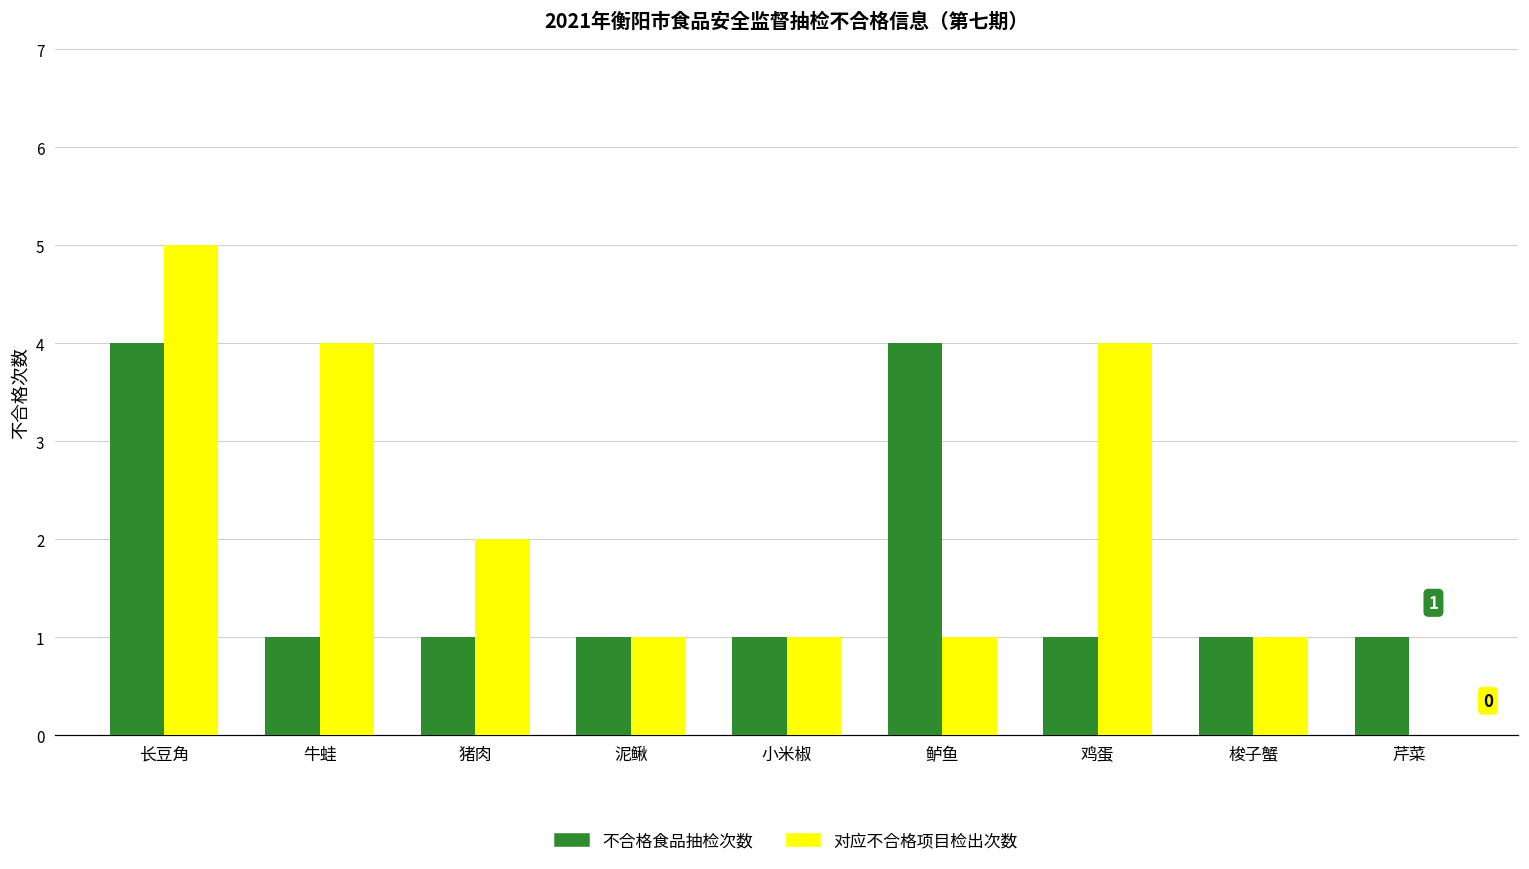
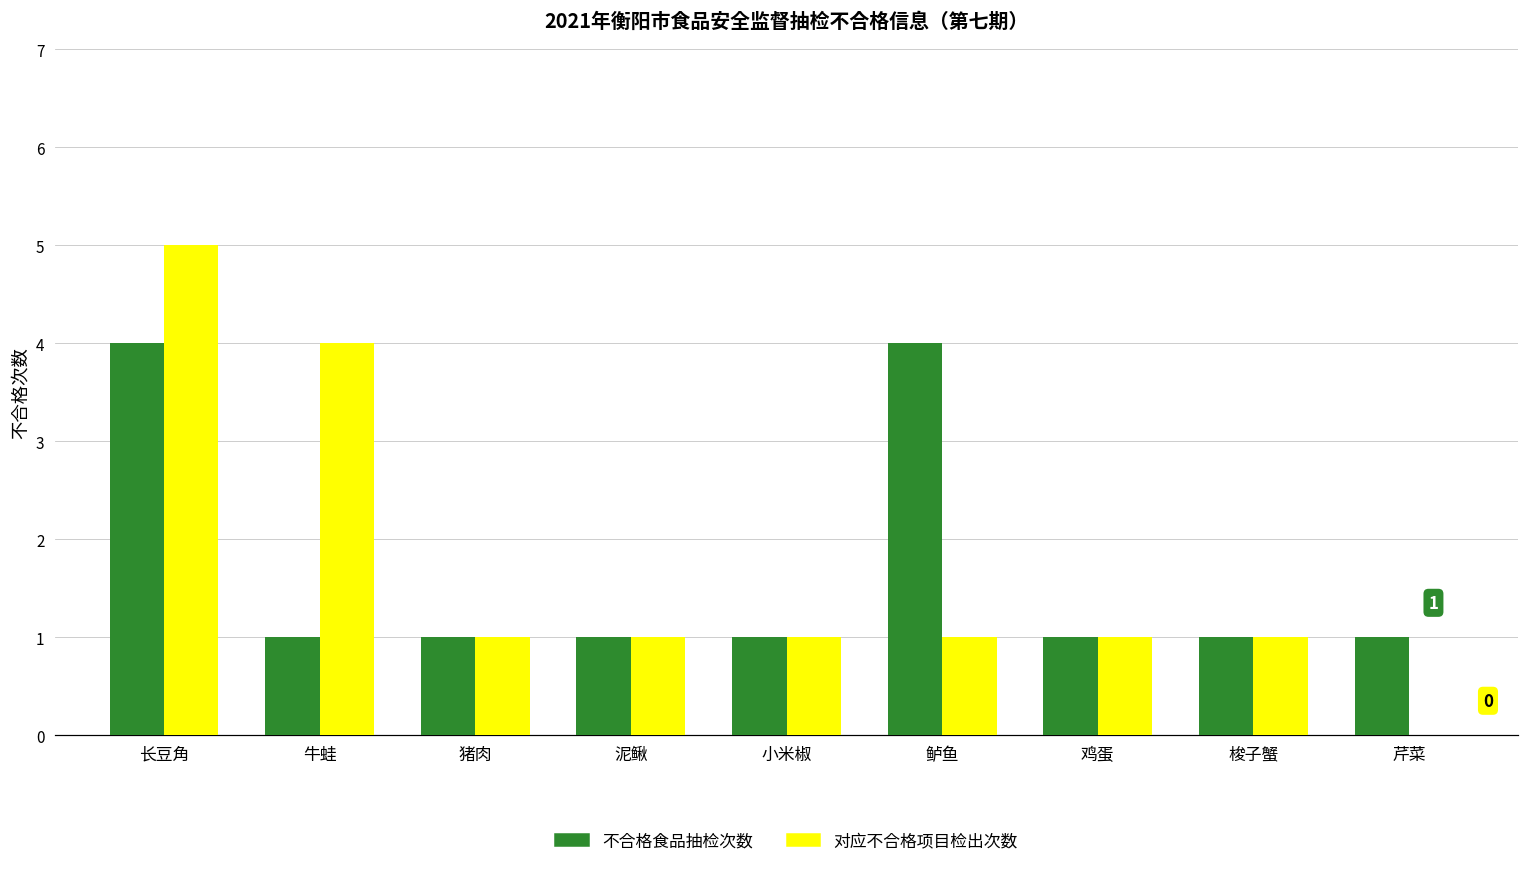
对应不合格项目检出次数, 猪肉: 2 -> 1
对应不合格项目检出次数, 鸡蛋: 4 -> 1
